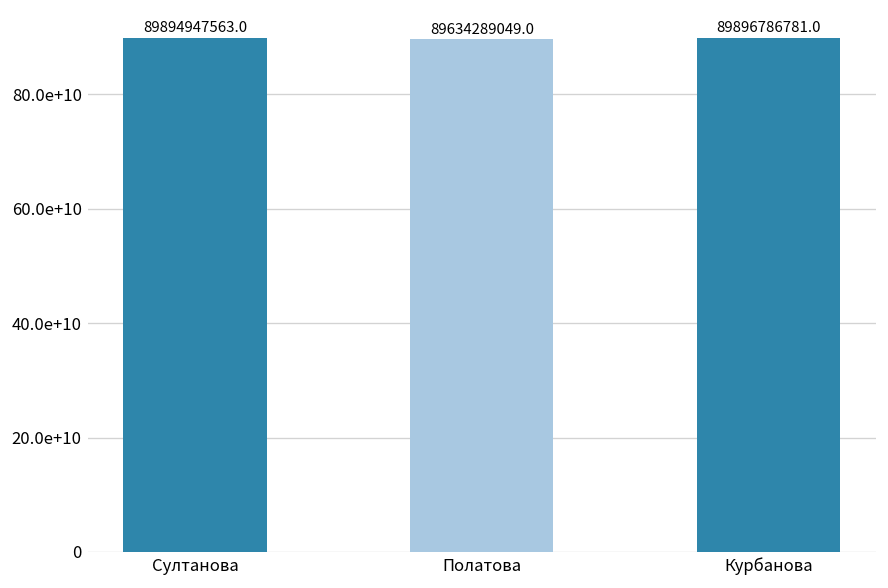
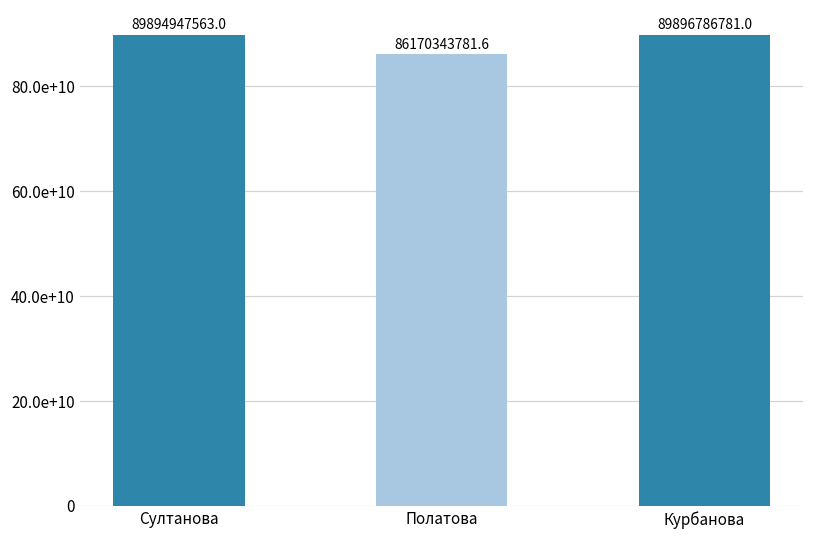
Полатова: 89634289049.0 -> 86170343781.6
